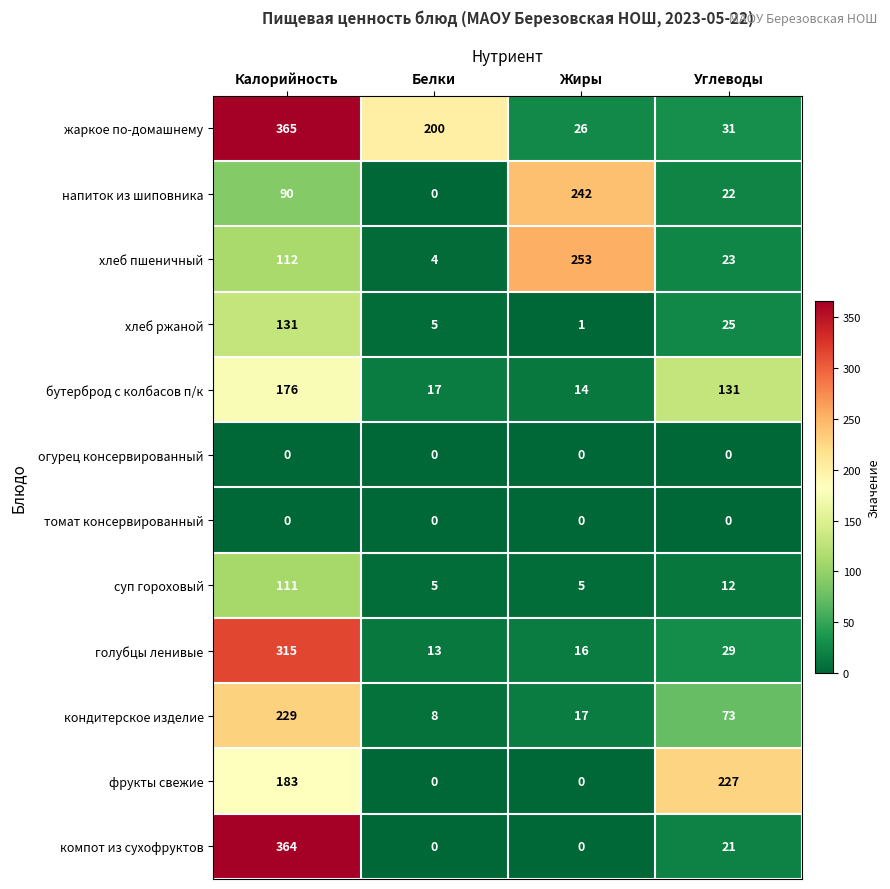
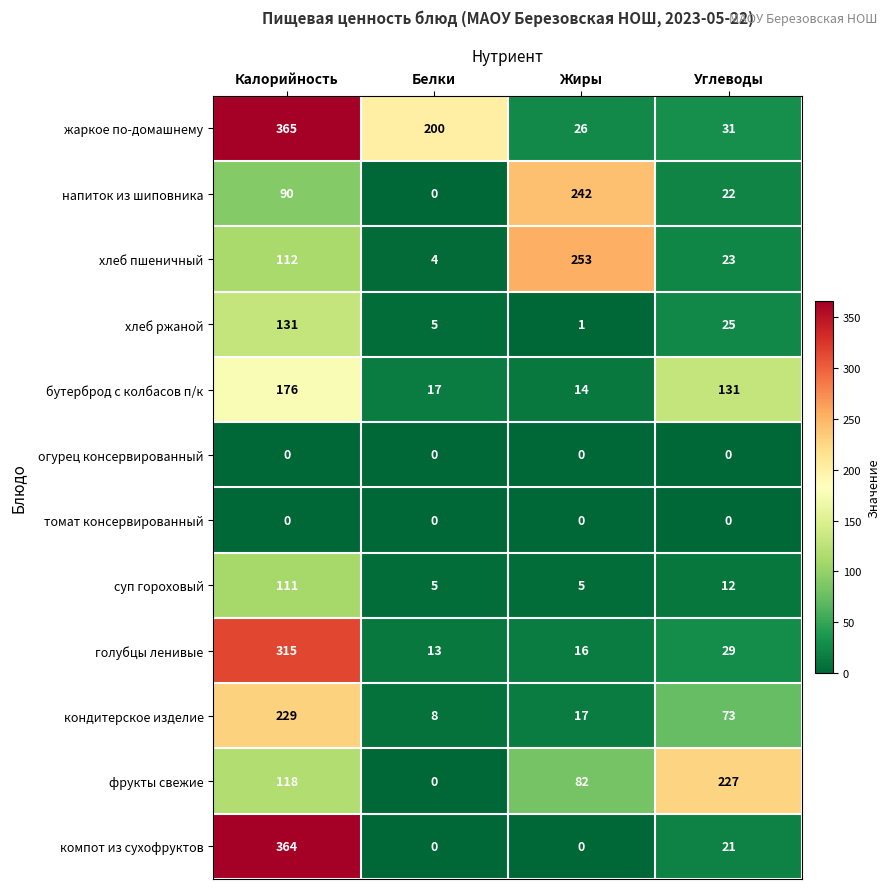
фрукты свежие, Калорийность: 183 -> 118
фрукты свежие, Жиры: 0 -> 82
